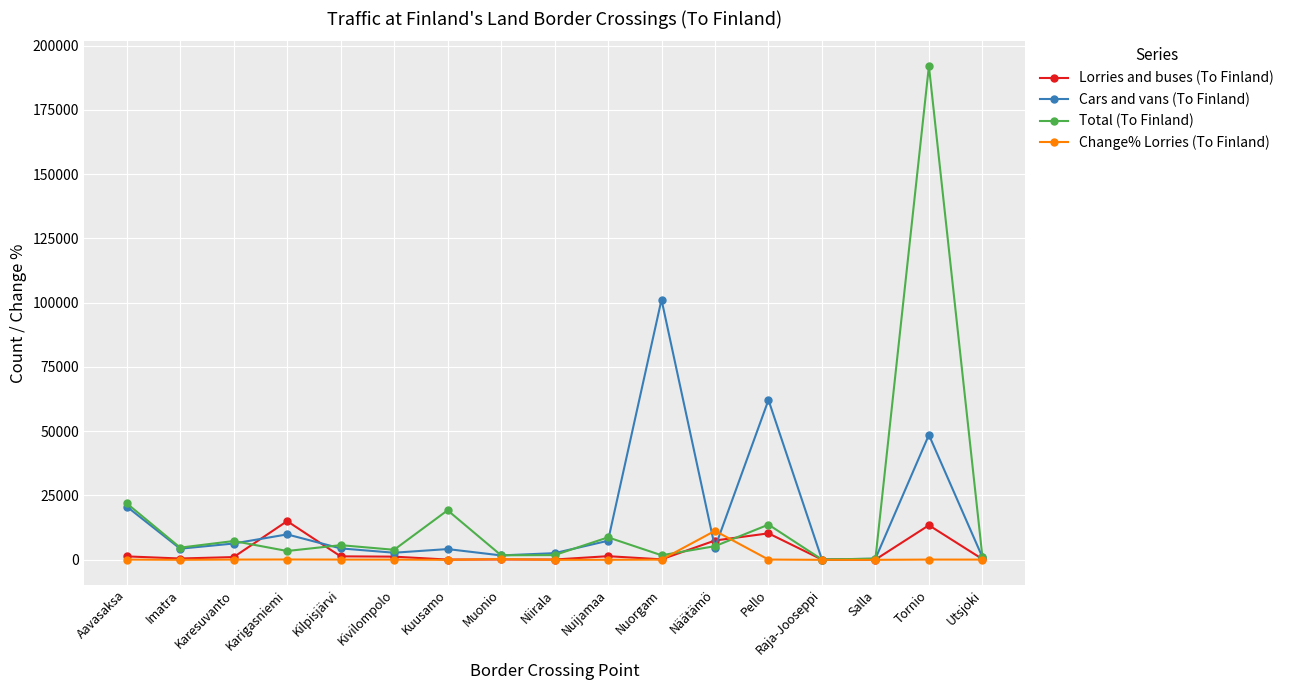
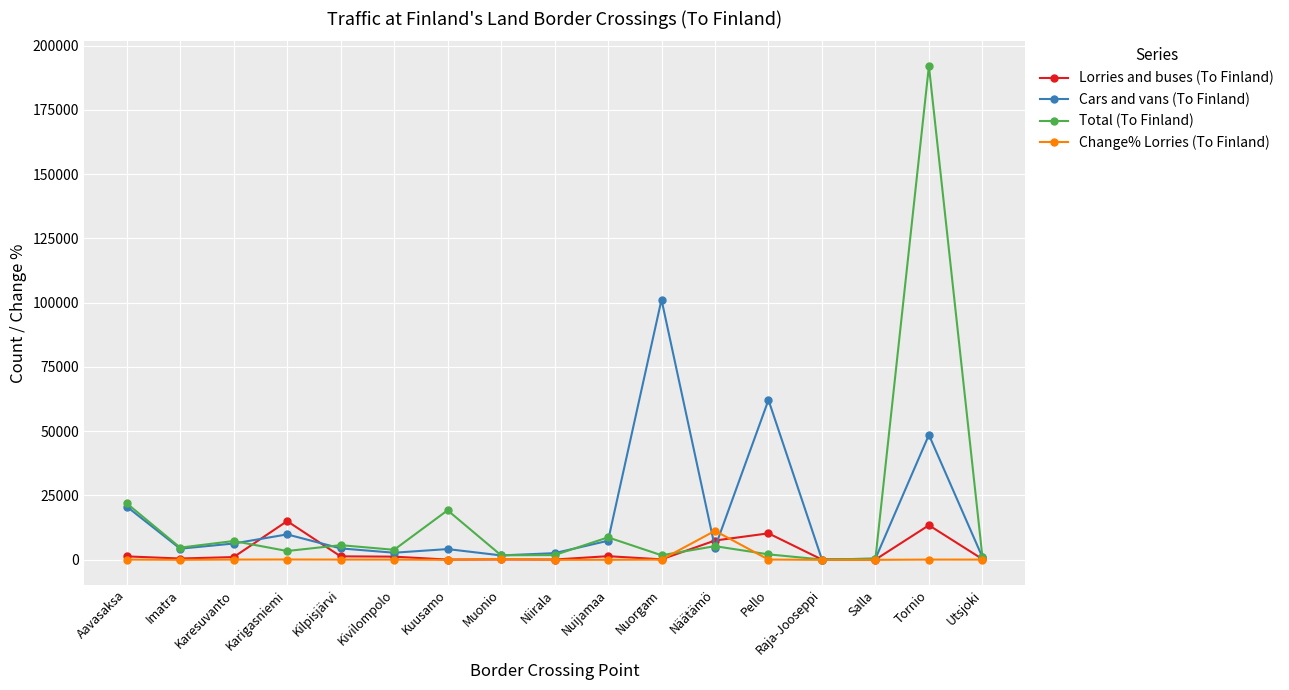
Total (To Finland), Pello: 14000 -> 2000
